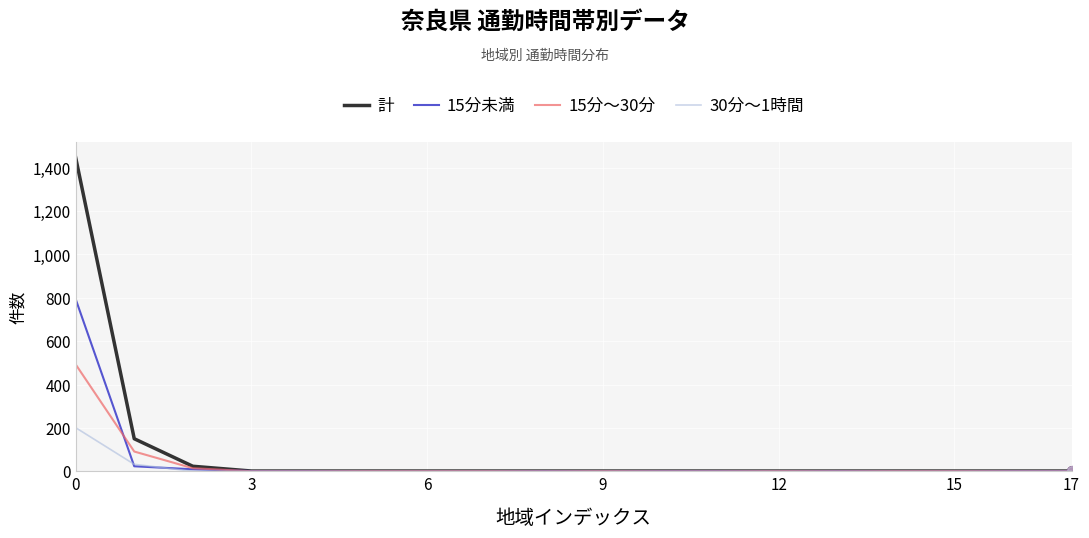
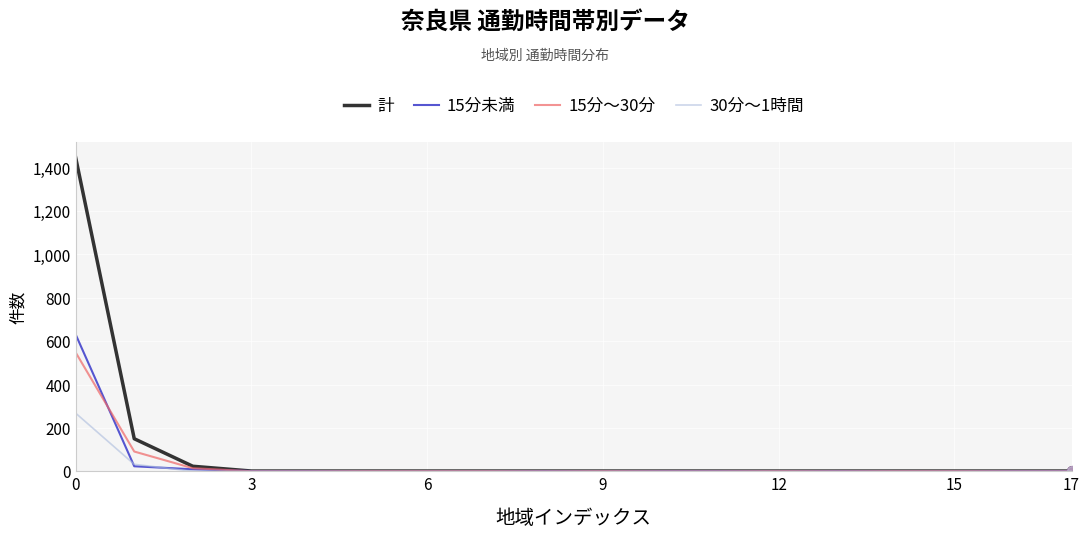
15分未満, 0: 790 -> 630
15分～30分, 0: 490 -> 550
30分～1時間, 0: 200 -> 270
